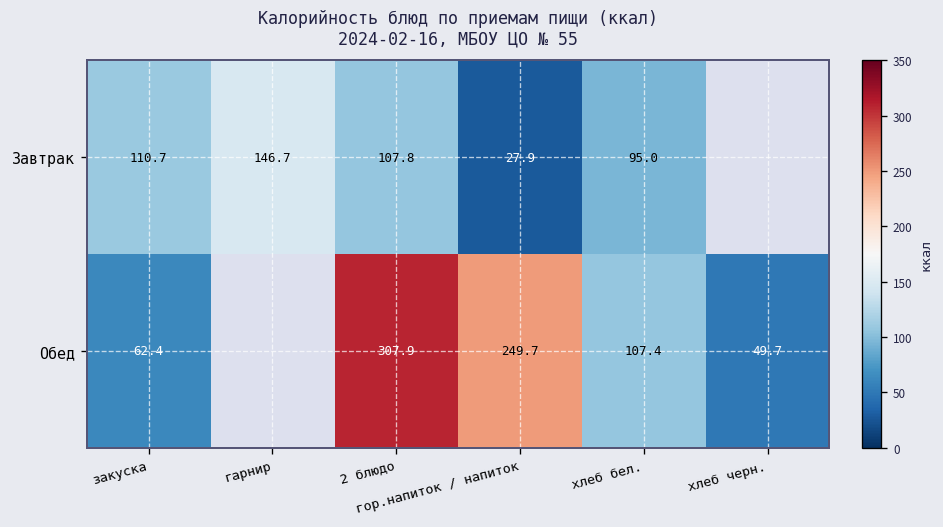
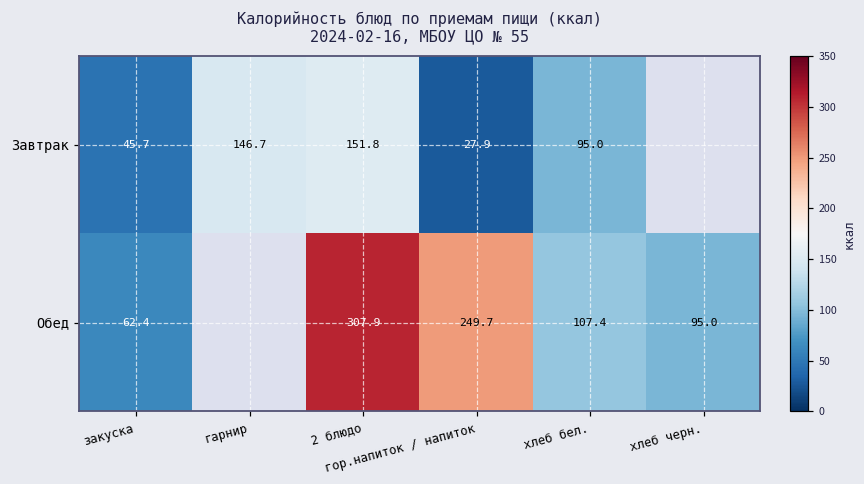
Завтрак, закуска: 110.7 -> 45.7
Завтрак, 2 блюдо: 107.8 -> 151.8
Обед, хлеб черн.: 49.7 -> 95.0
